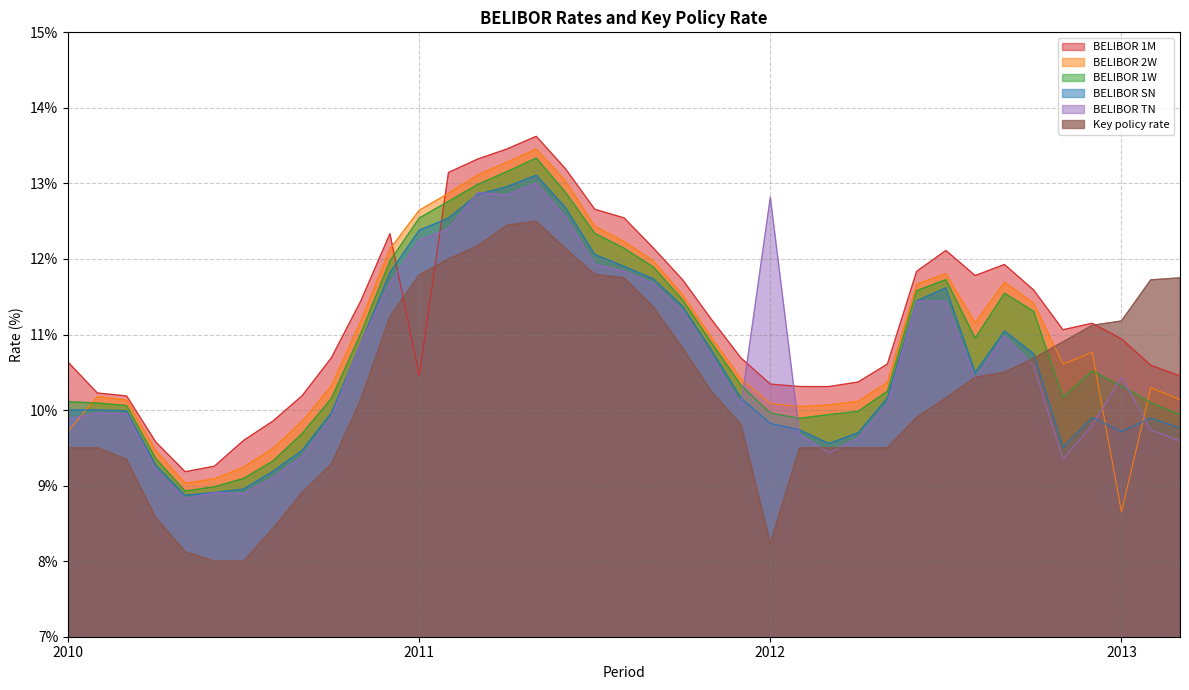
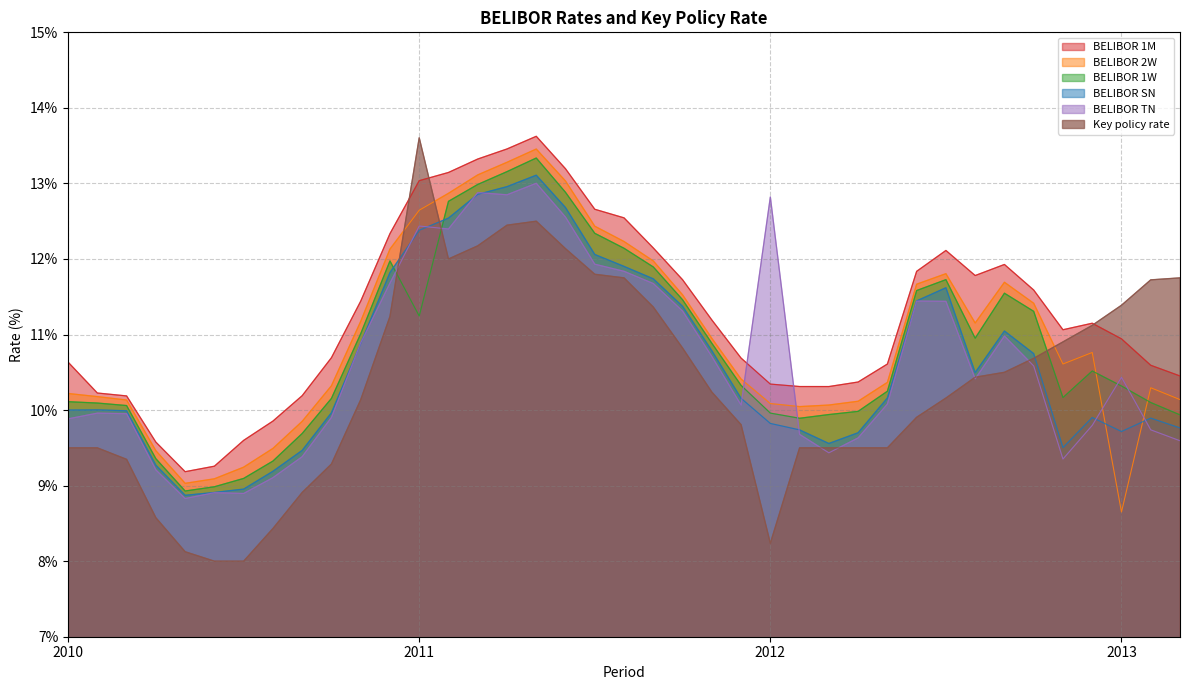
BELIBOR 2W, 2010: 9.7% -> 10.2%
BELIBOR 1M, 2011: 10.5% -> 13.0%
BELIBOR 1W, 2011: 12.5% -> 11.2%
BELIBOR TN, 2011: 12.3% -> 12.4%
Key policy rate, 2011: 11.8% -> 13.6%
Key policy rate, 2013: 11.2% -> 11.4%
